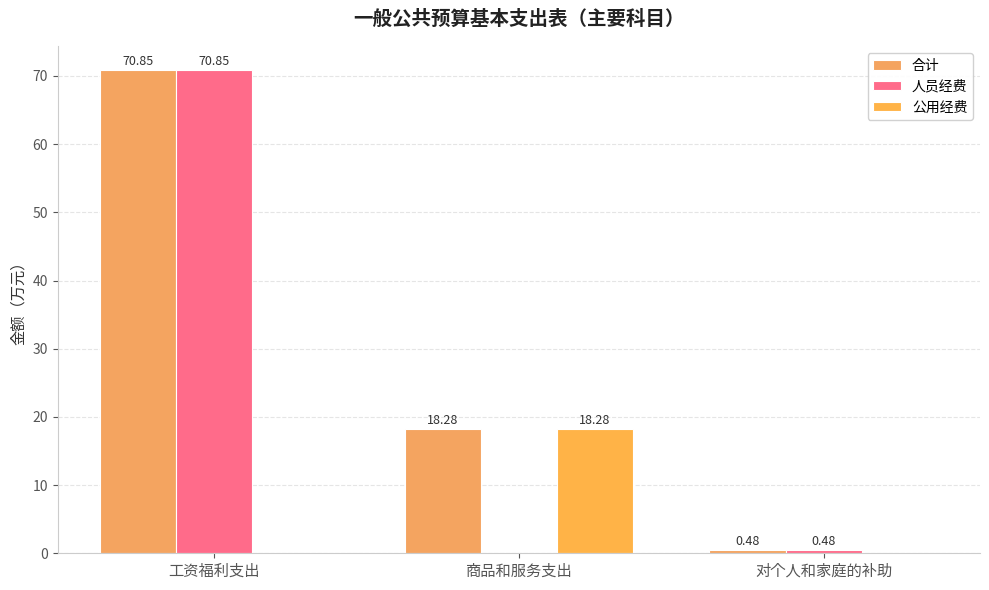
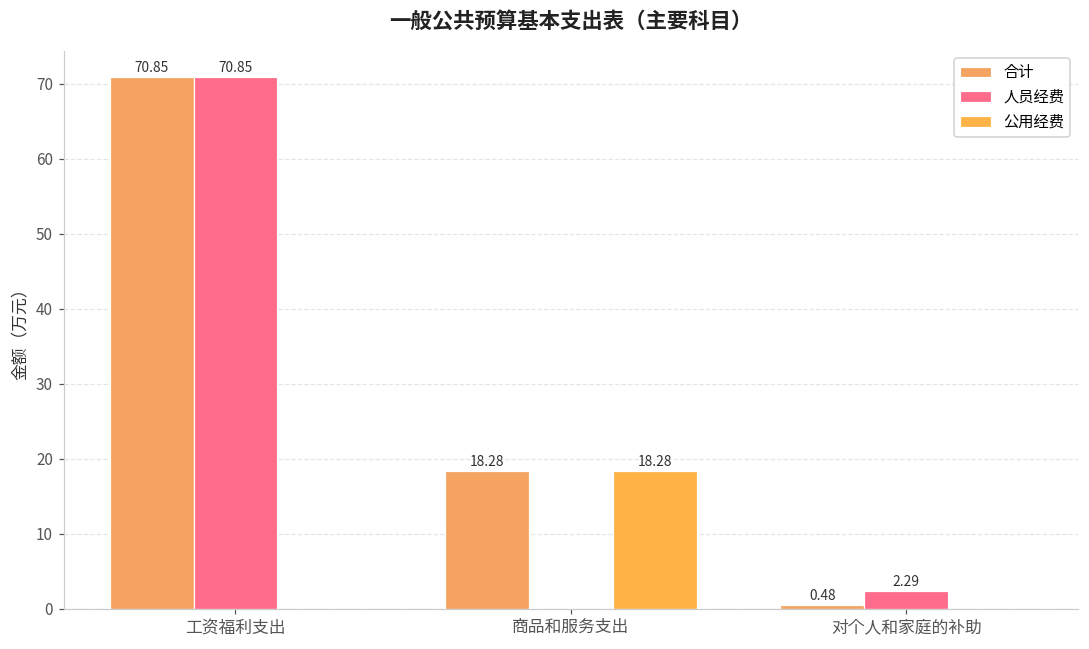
人员经费, 对个人和家庭的补助: 0.48 -> 2.29
